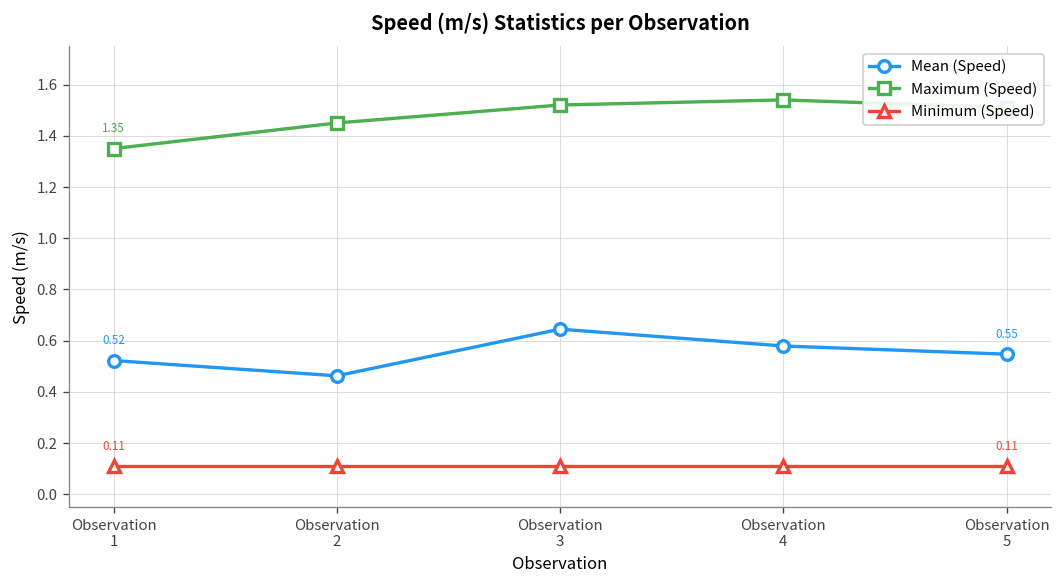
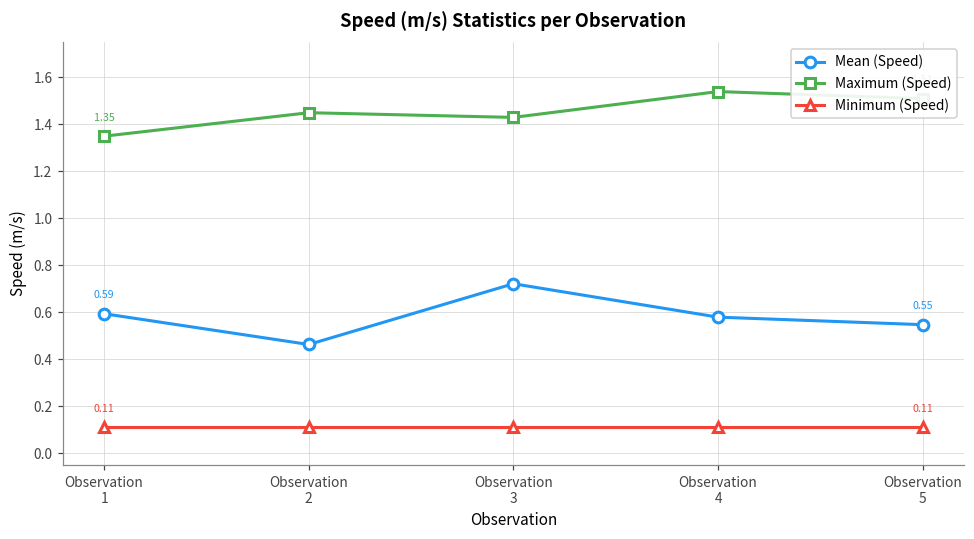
Mean (Speed), Observation 1: 0.52 -> 0.59
Mean (Speed), Observation 3: 0.65 -> 0.72
Maximum (Speed), Observation 3: 1.52 -> 1.43
